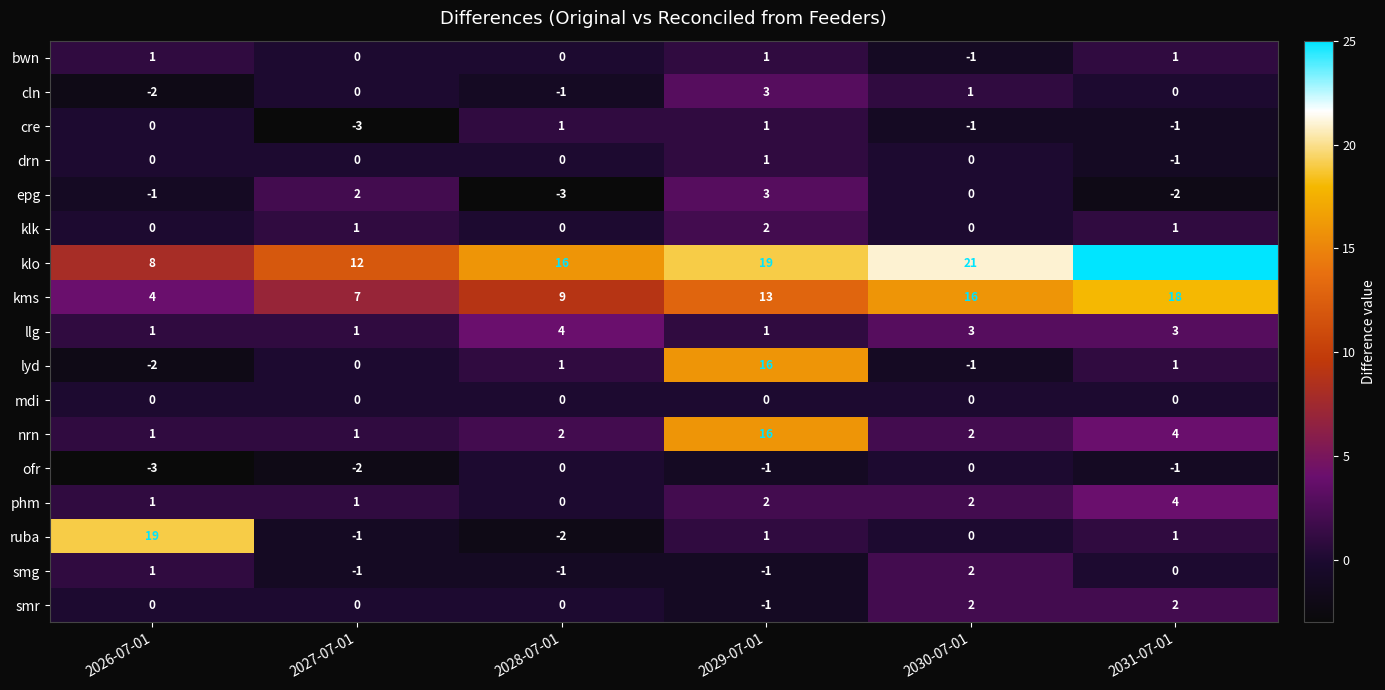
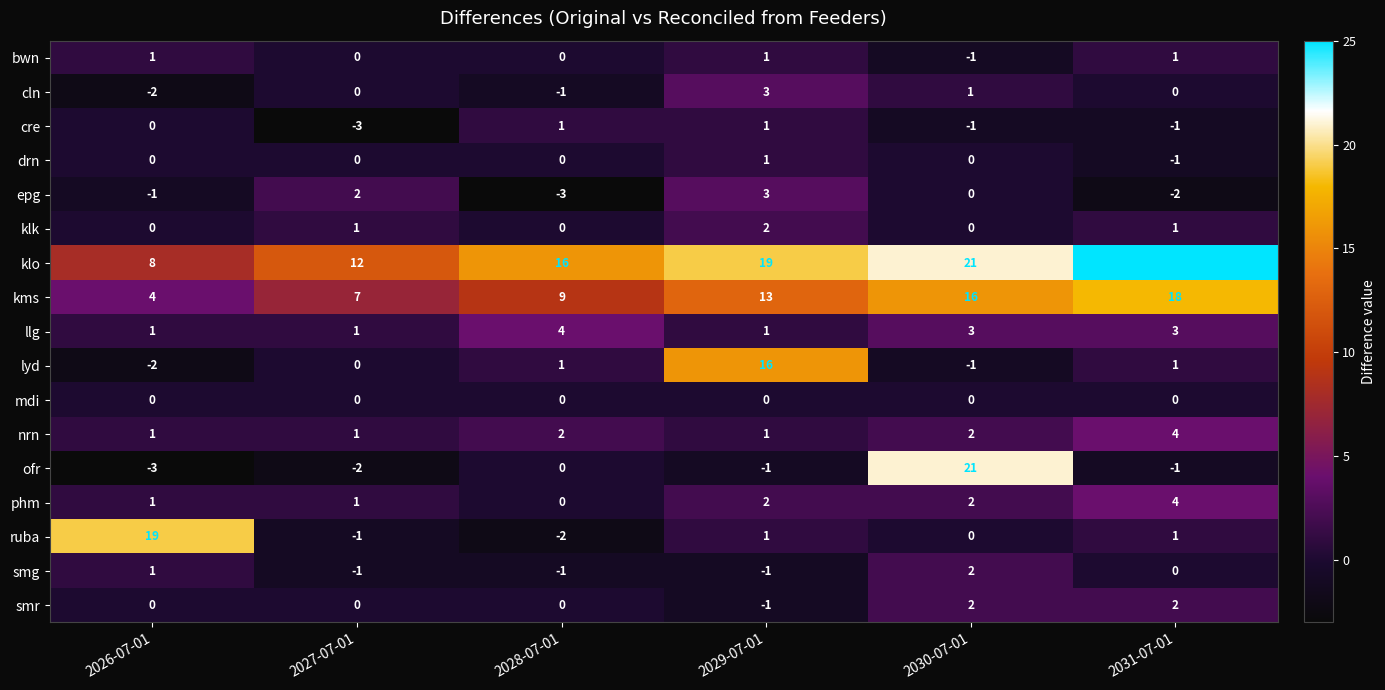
nrn, 2029-07-01: 16 -> 1
ofr, 2030-07-01: 0 -> 21
